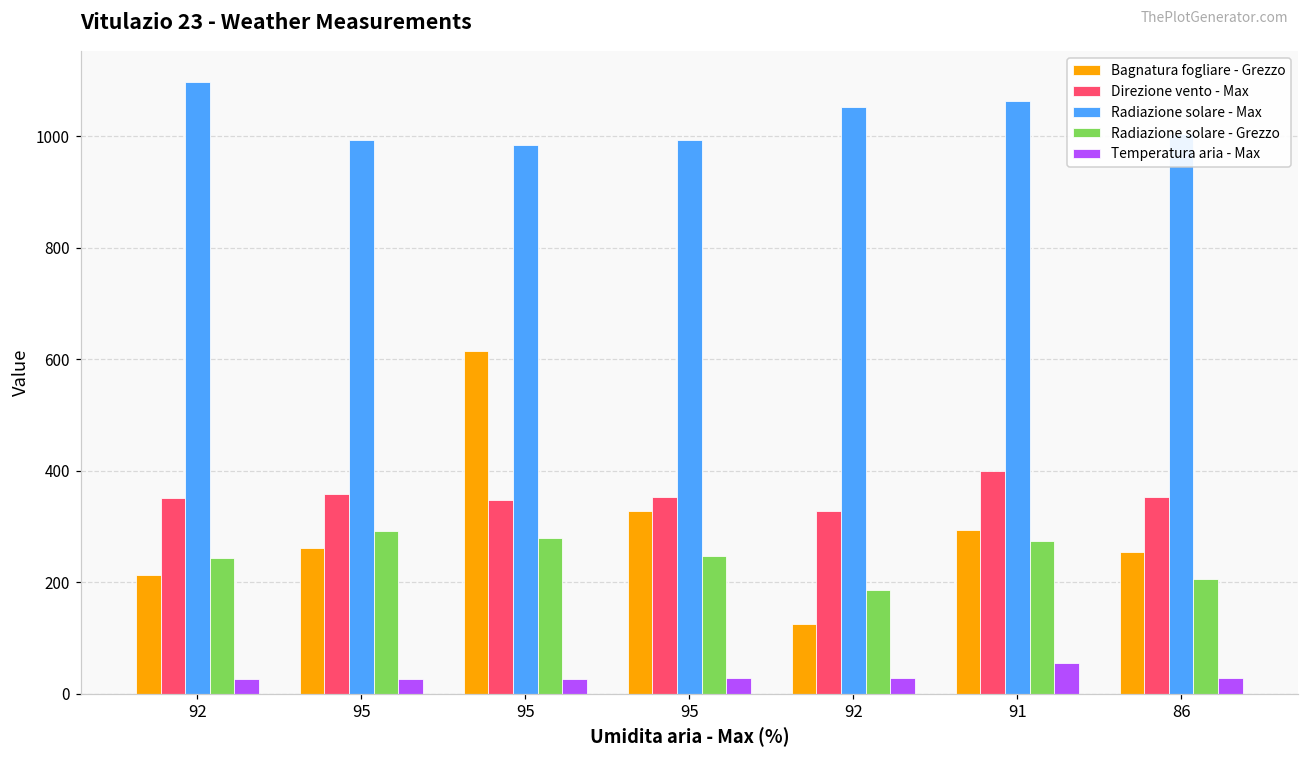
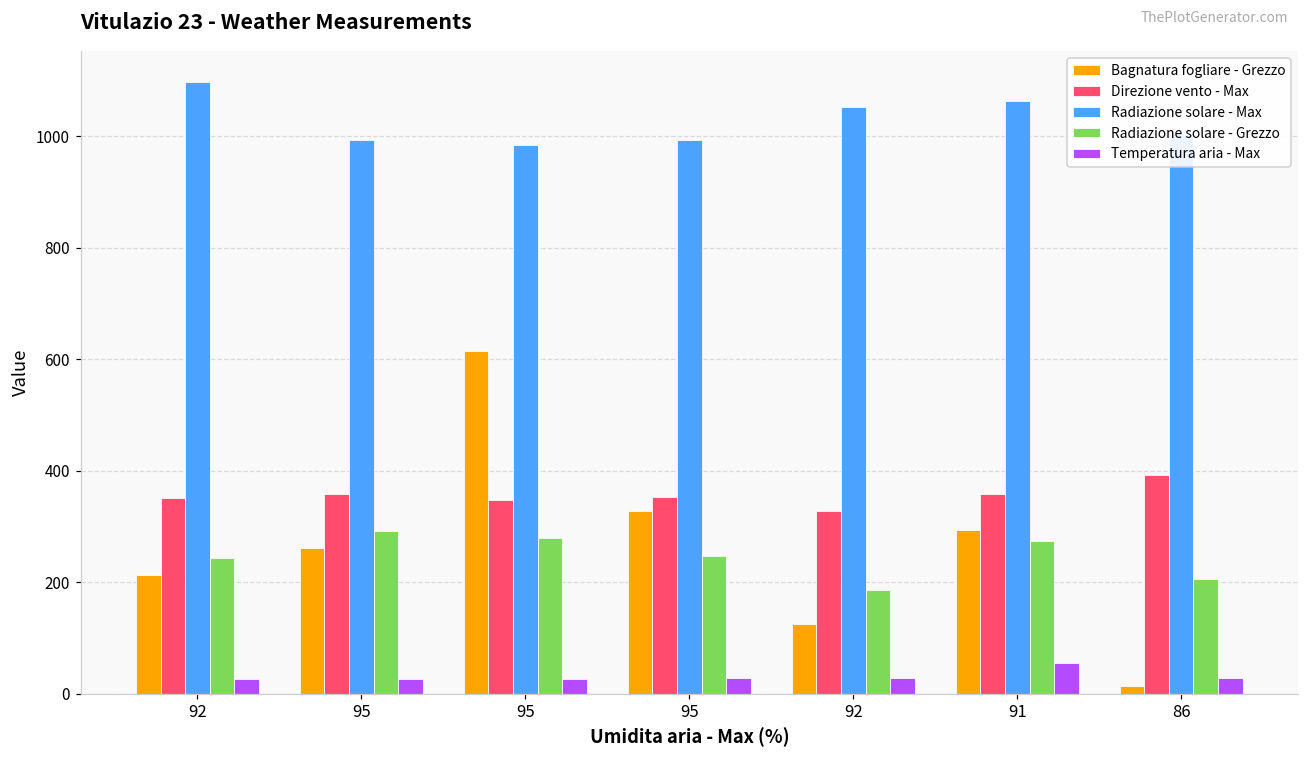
Direzione vento - Max, 91: 400 -> 360
Bagnatura fogliare - Grezzo, 86: 250 -> 10
Direzione vento - Max, 86: 350 -> 390
